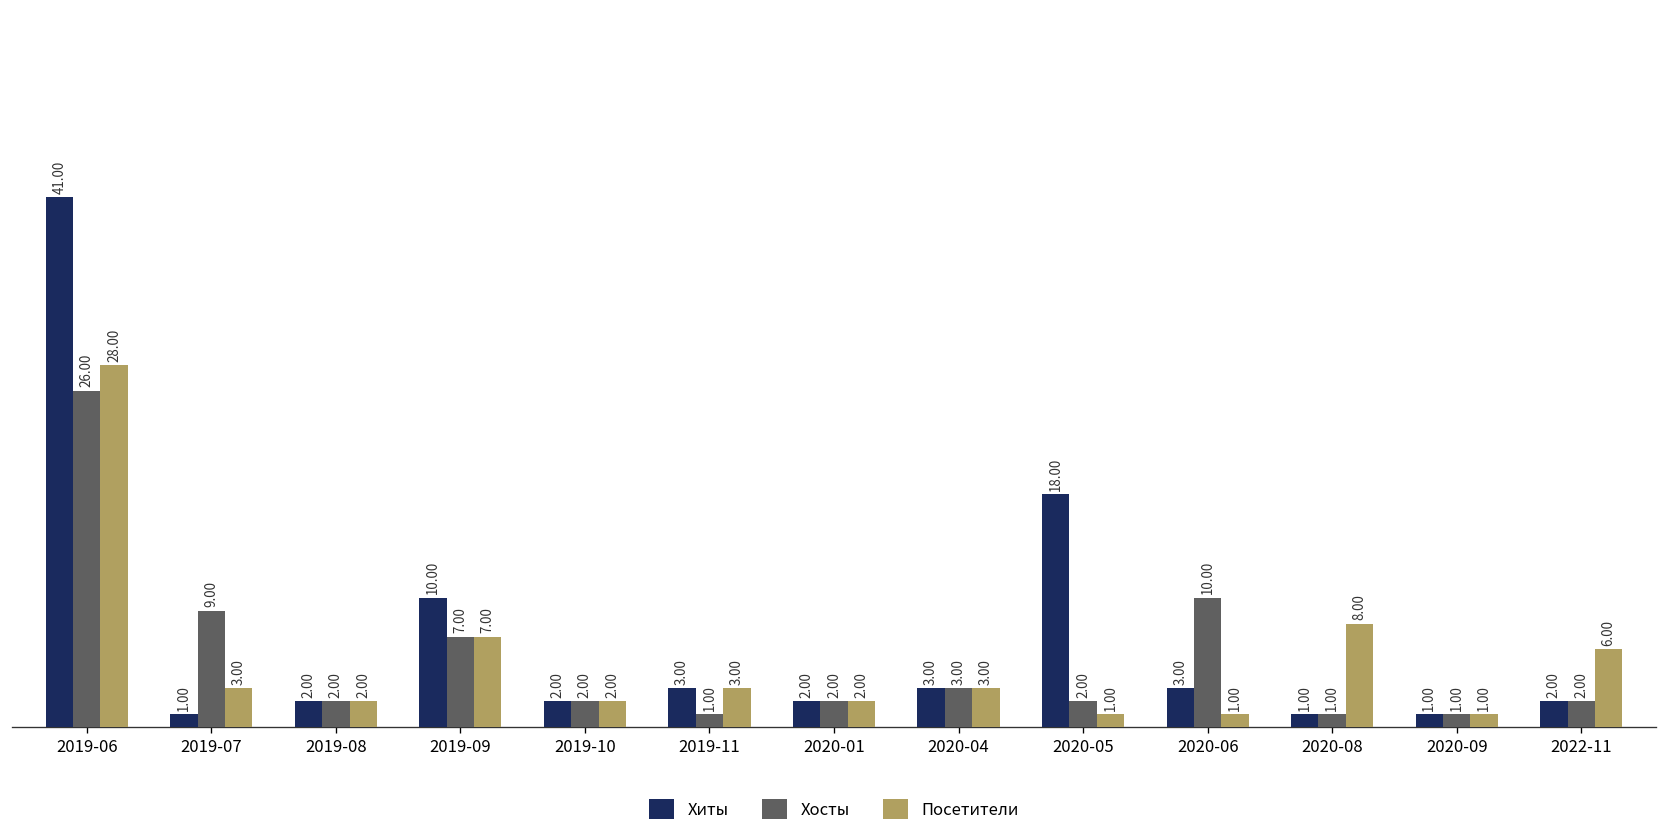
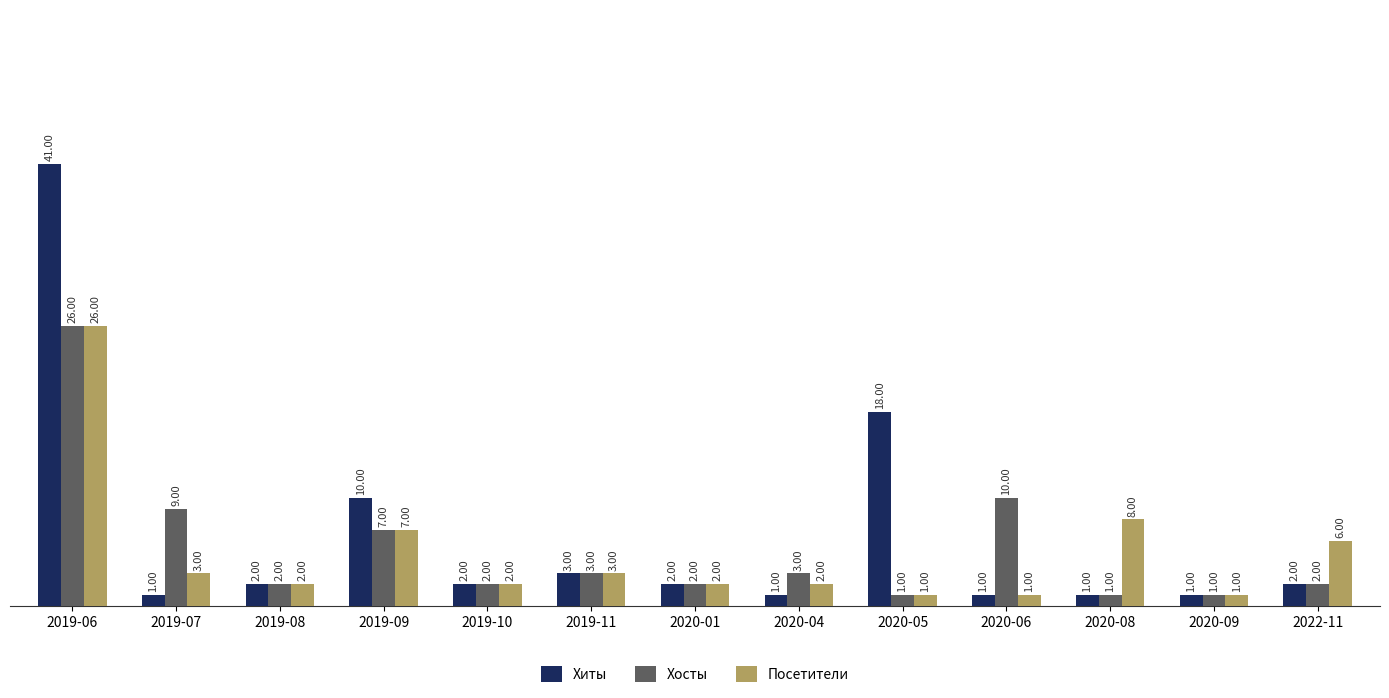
Посетители, 2019-06: 28.00 -> 26.00
Хосты, 2019-11: 1.00 -> 3.00
Хиты, 2020-04: 3.00 -> 1.00
Посетители, 2020-04: 3.00 -> 2.00
Хосты, 2020-05: 2.00 -> 1.00
Хиты, 2020-06: 3.00 -> 1.00
